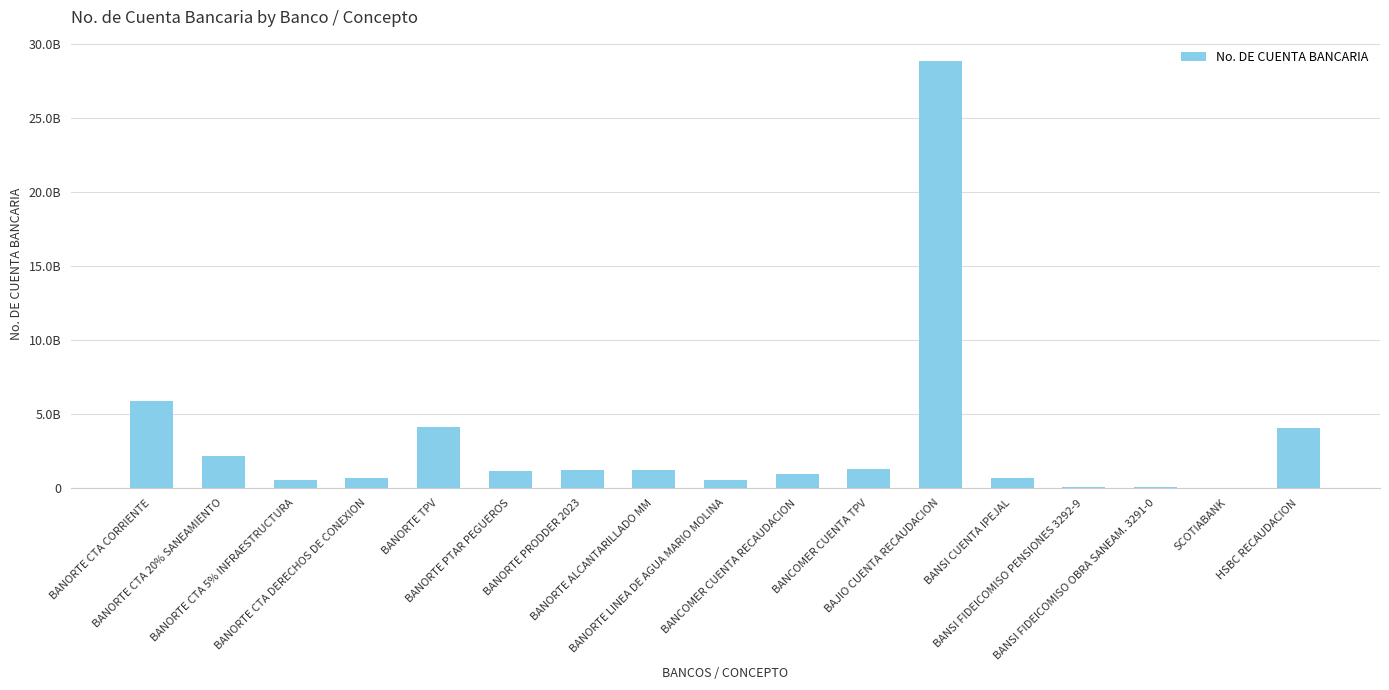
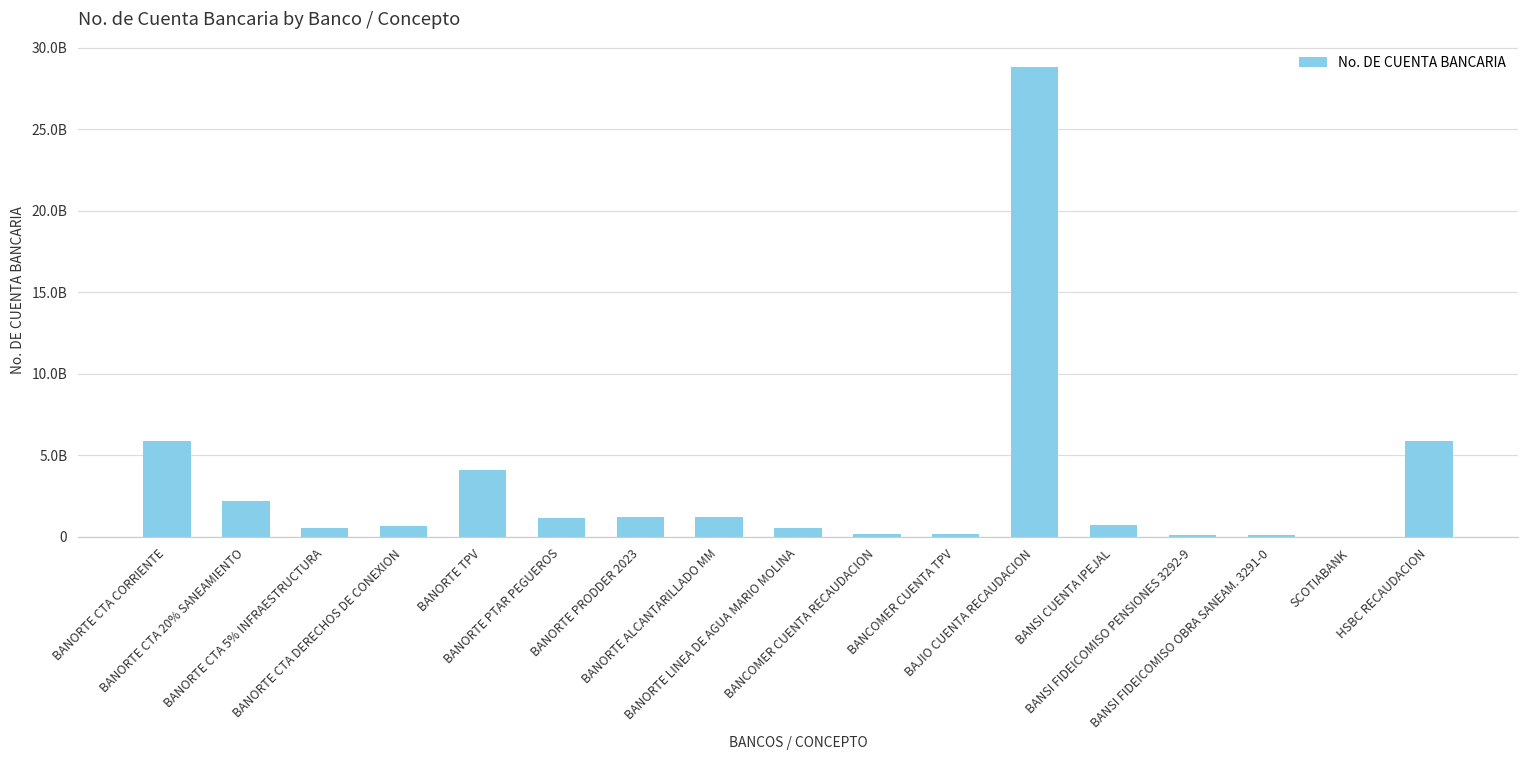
BANCOMER CUENTA RECAUDACION: 1000000000 -> 200000000
BANCOMER CUENTA TPV: 1300000000 -> 200000000
HSBC RECAUDACION: 4100000000 -> 5900000000
